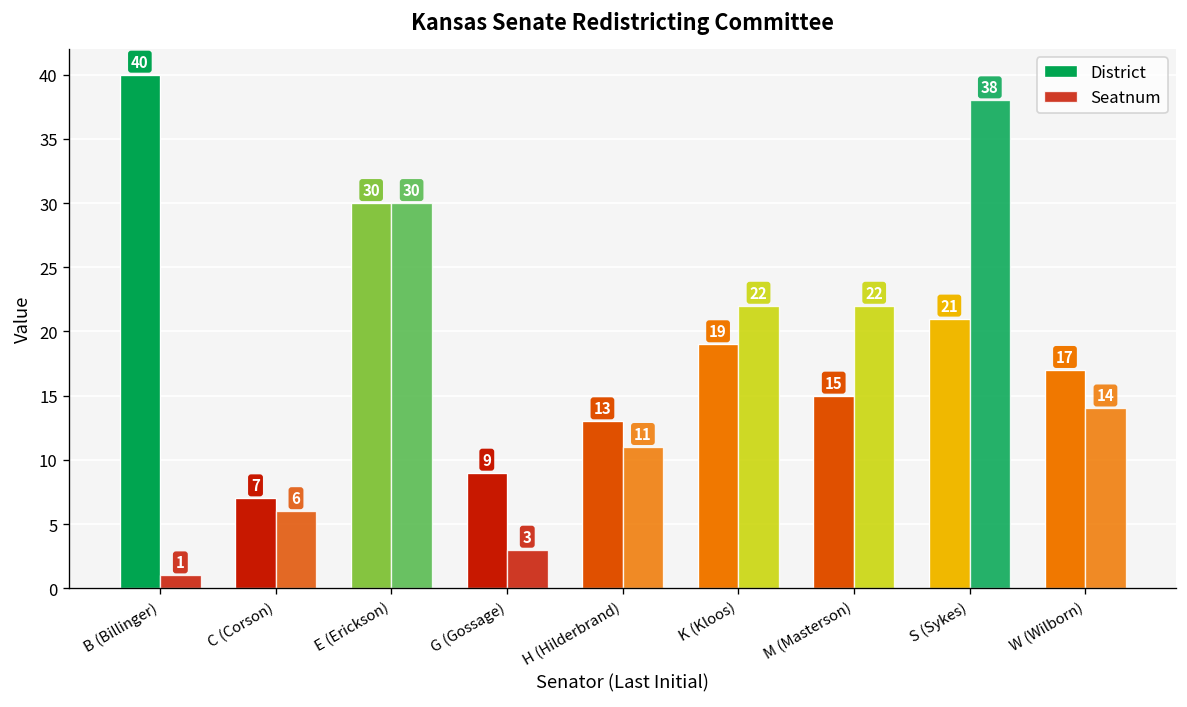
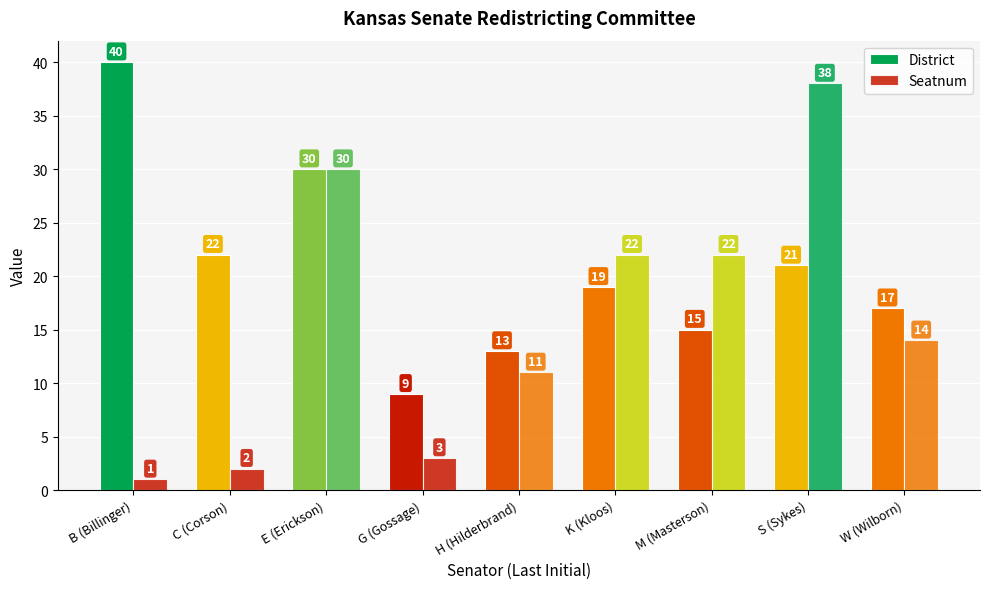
District, C (Corson): 7 -> 22
Seatnum, C (Corson): 6 -> 2
